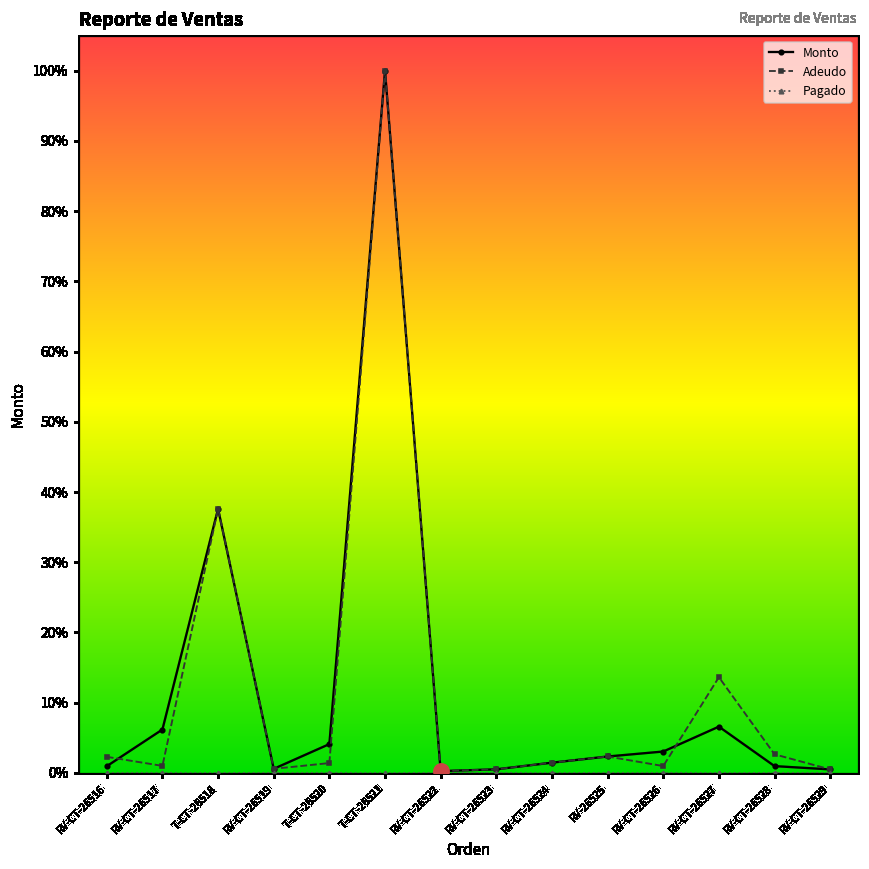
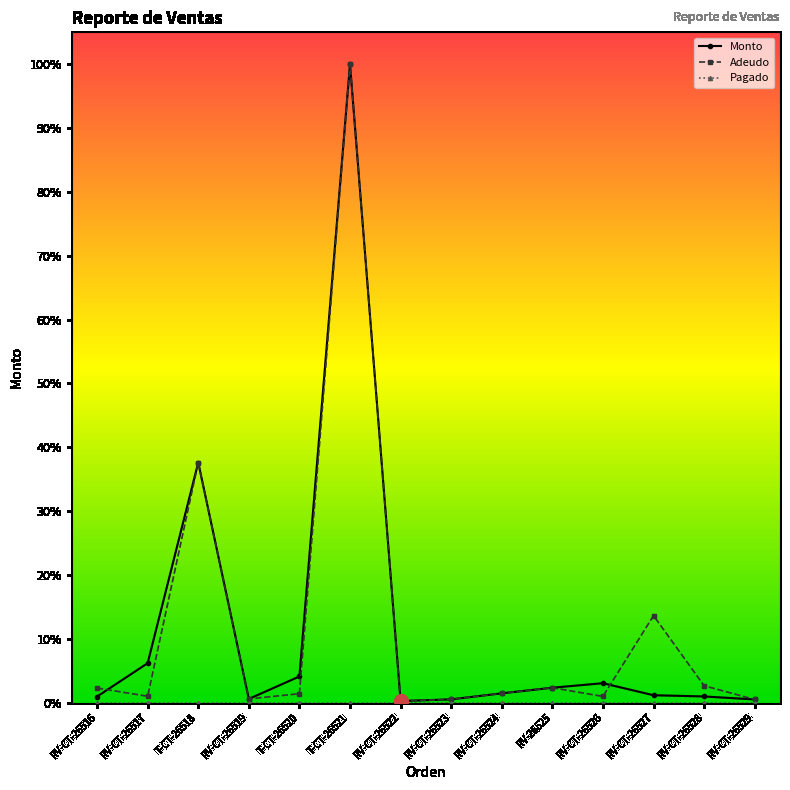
Monto, RV-CT-26527: 7% -> 1%
